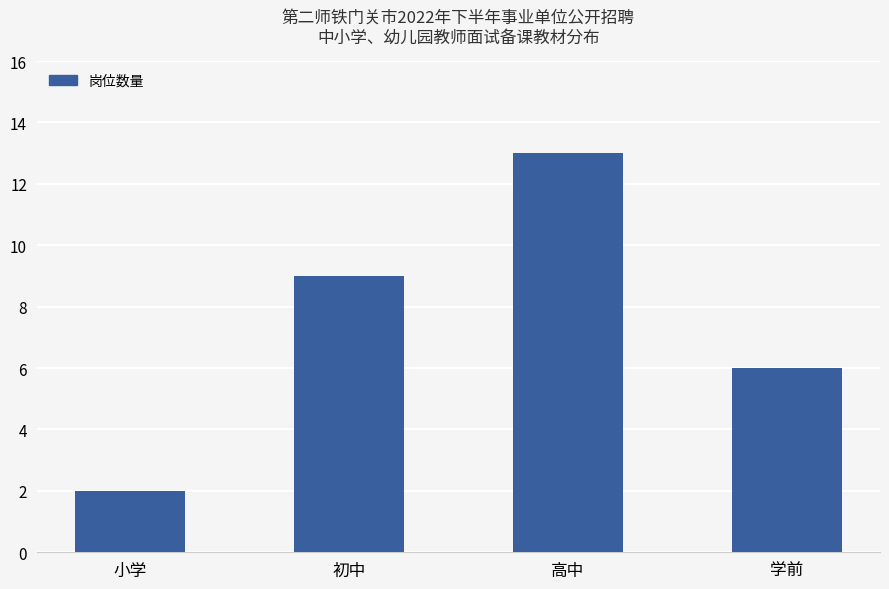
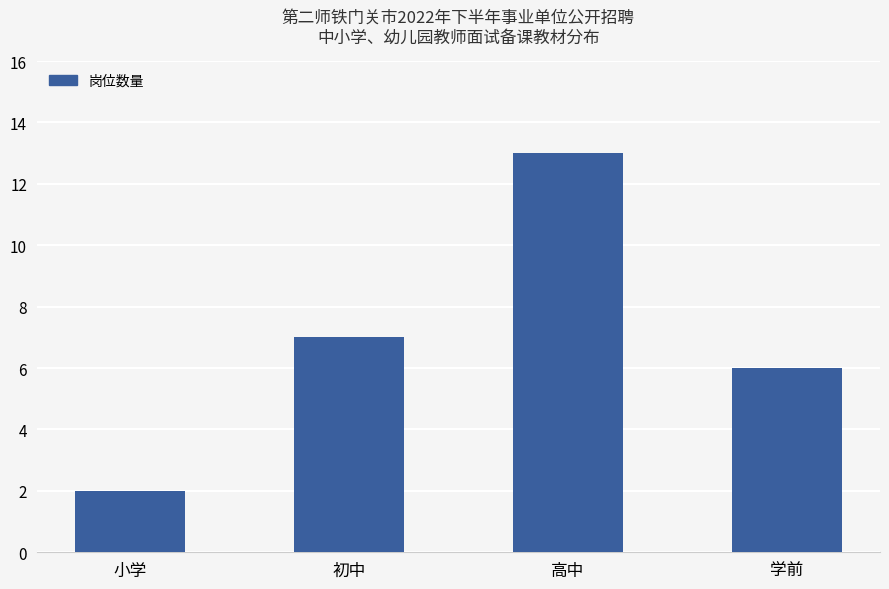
初中: 9 -> 7
